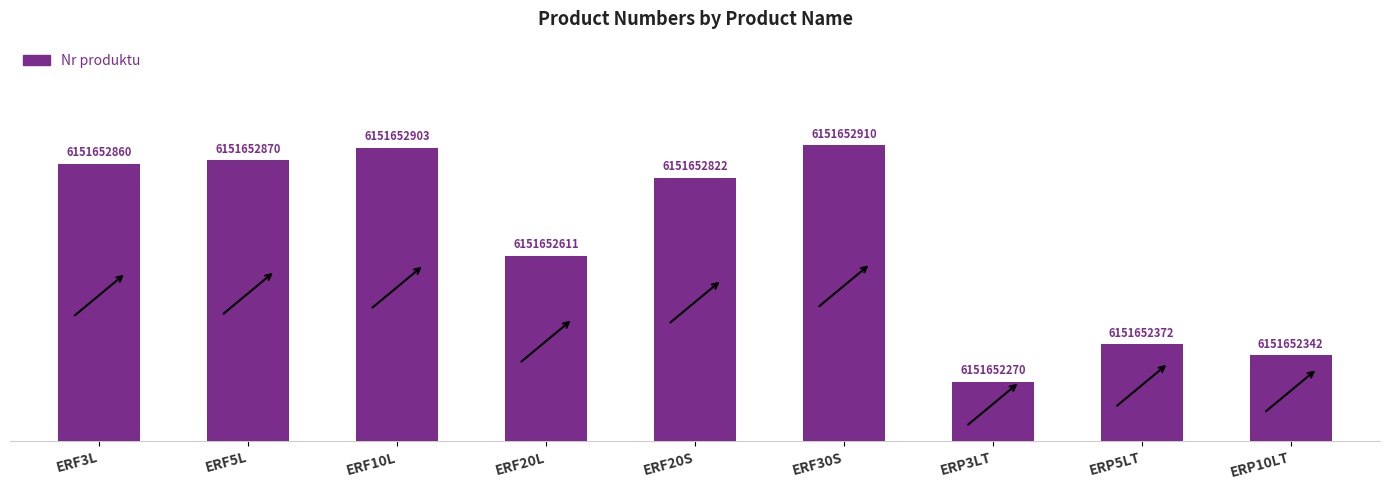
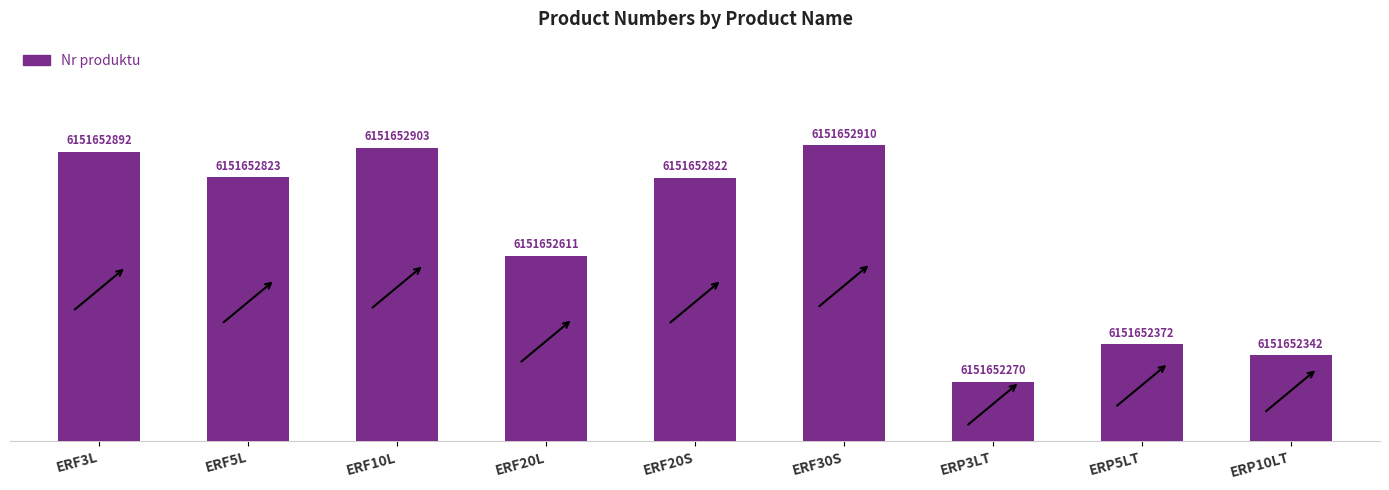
ERF3L: 6151652860 -> 6151652892
ERF5L: 6151652870 -> 6151652823
